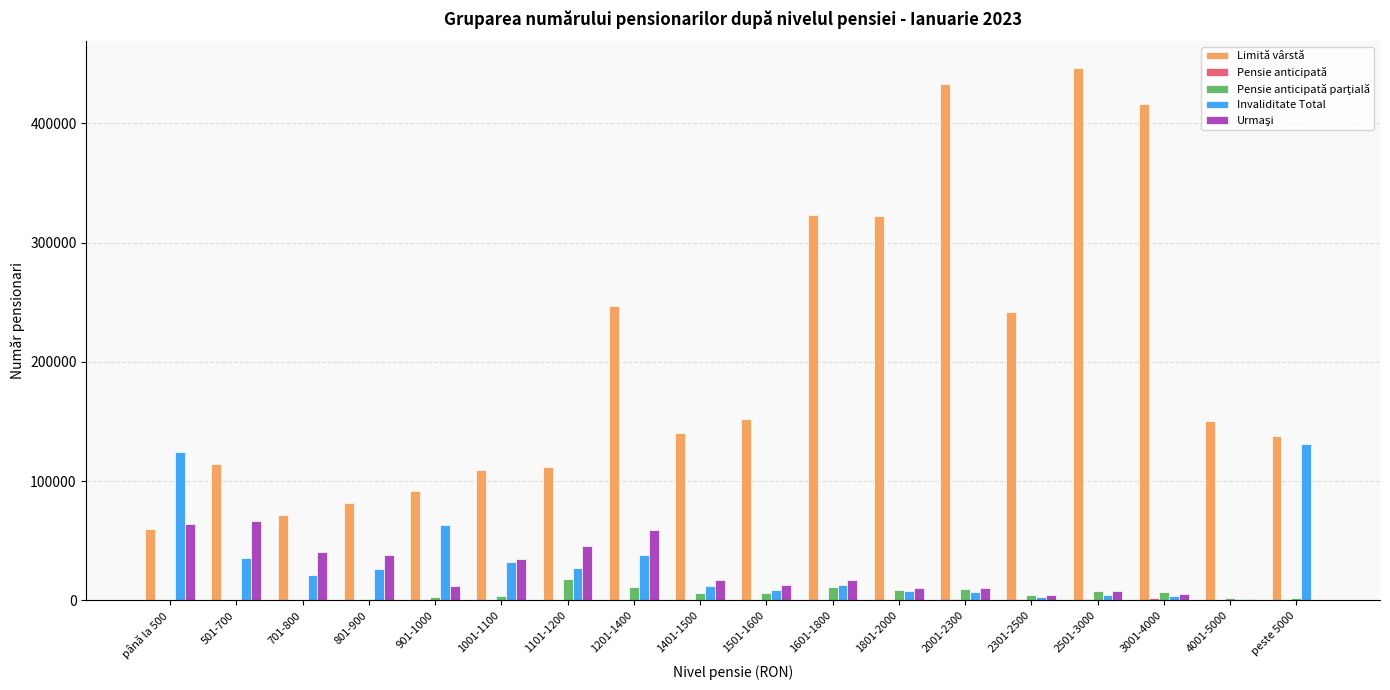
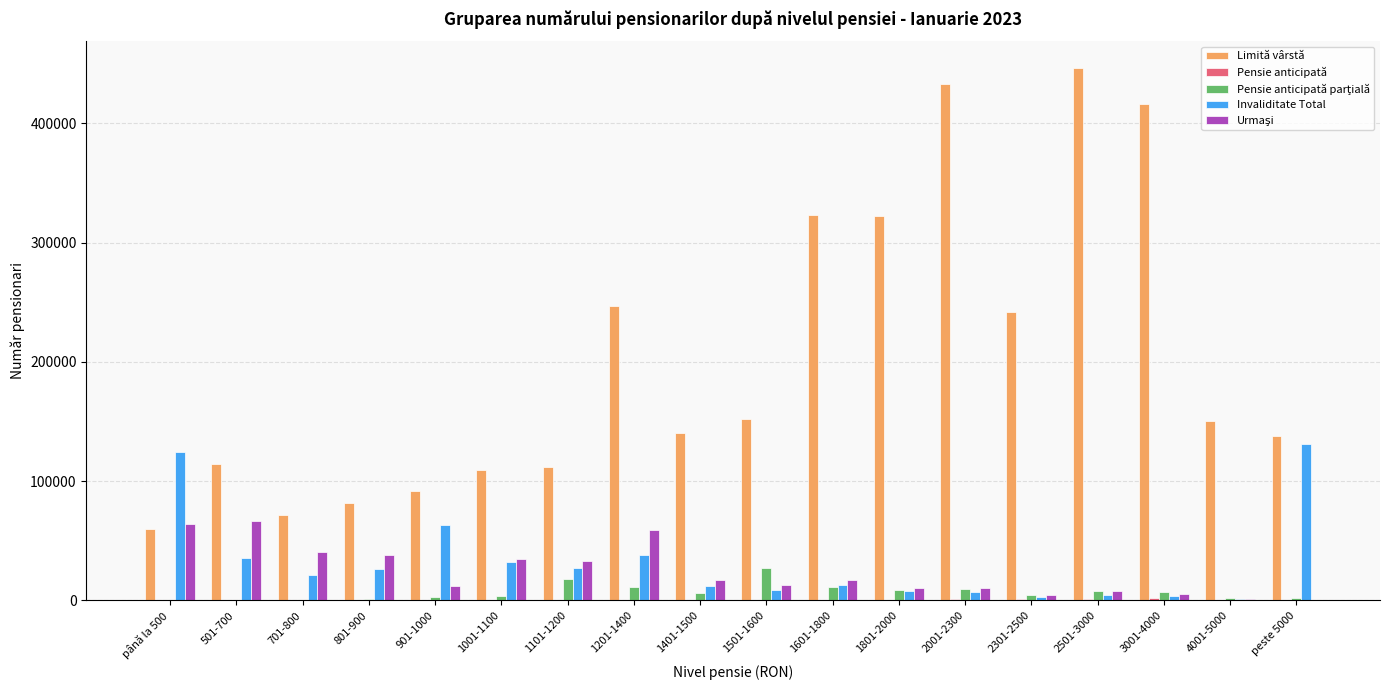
Urmaşi, 1101-1200: 46000 -> 33000
Pensie anticipată parţială, 1501-1600: 6000 -> 27000
